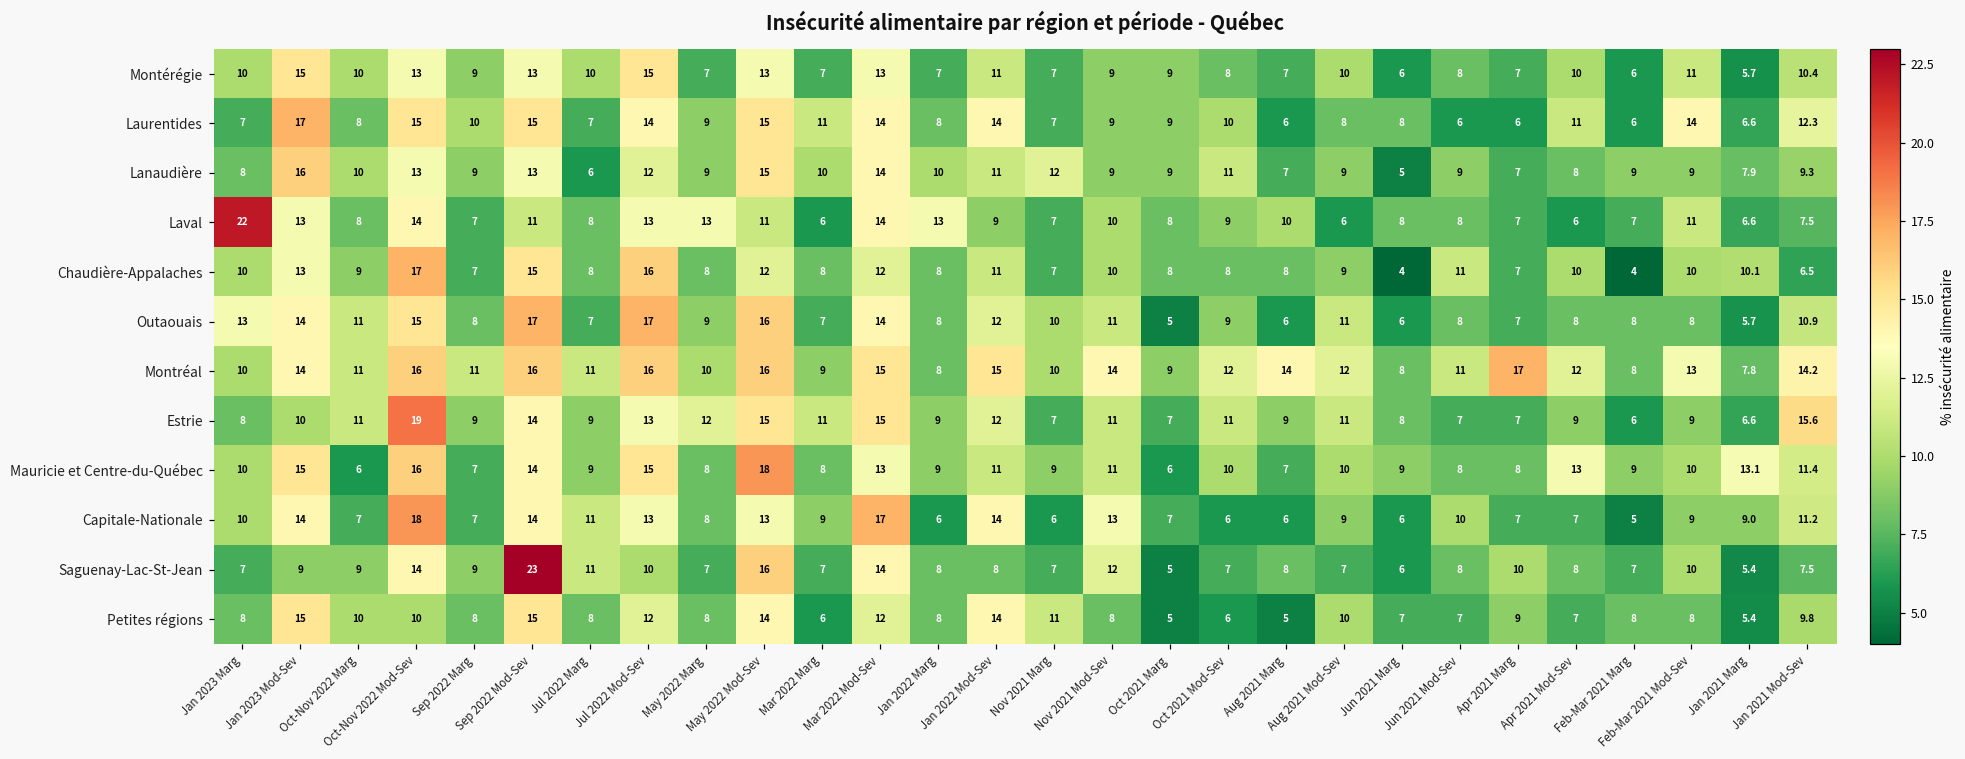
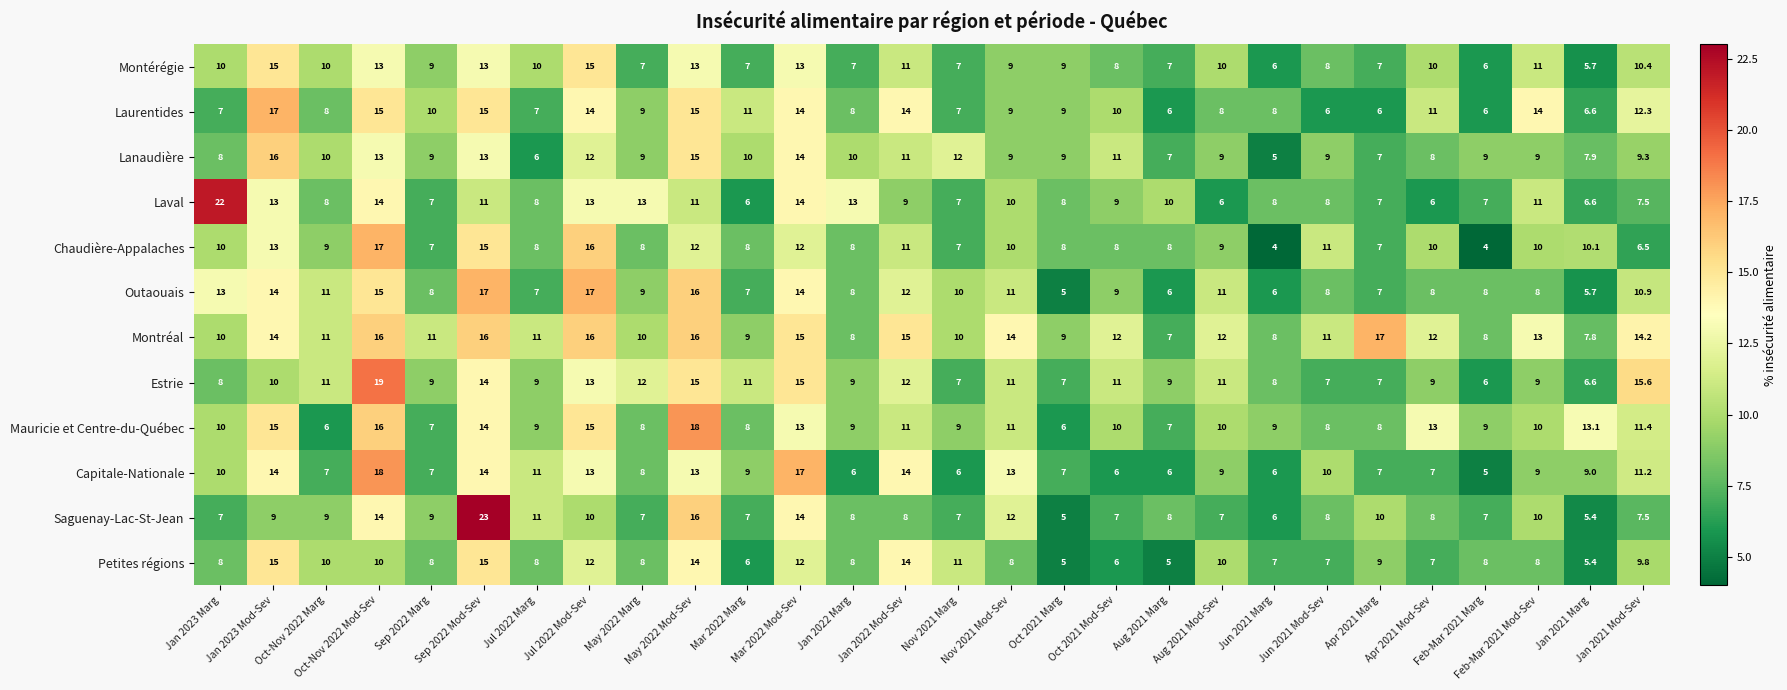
Montréal, Aug 2021 Marg: 14 -> 7
